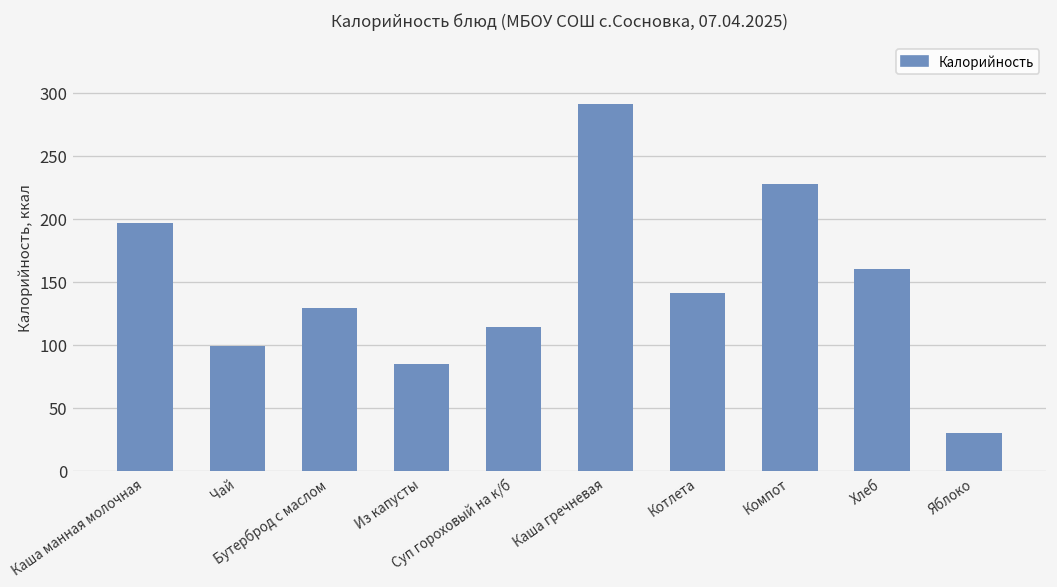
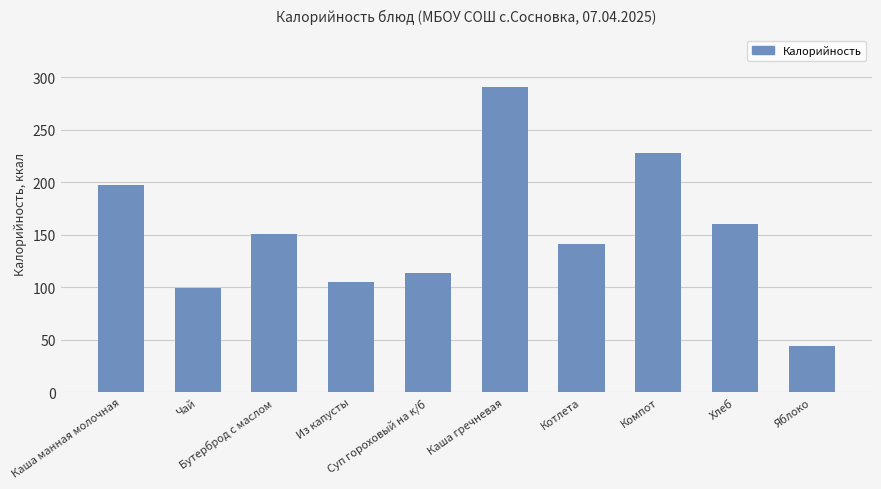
Бутерброд с маслом: 129 -> 151
Из капусты: 85 -> 105
Яблоко: 30 -> 44
